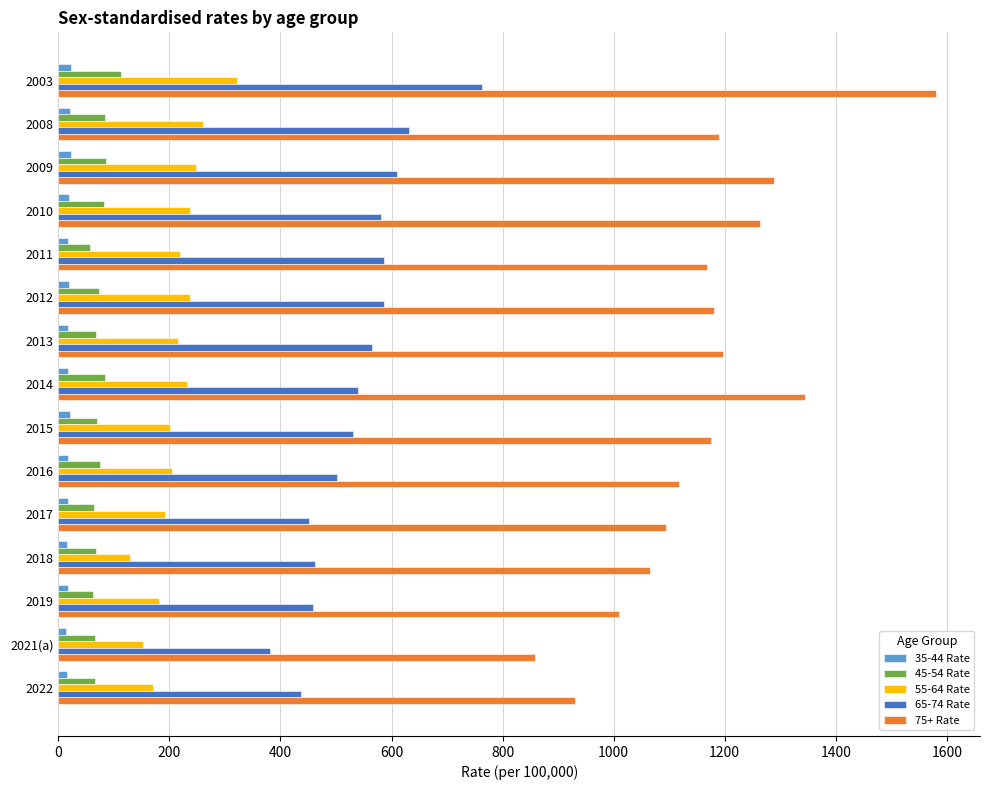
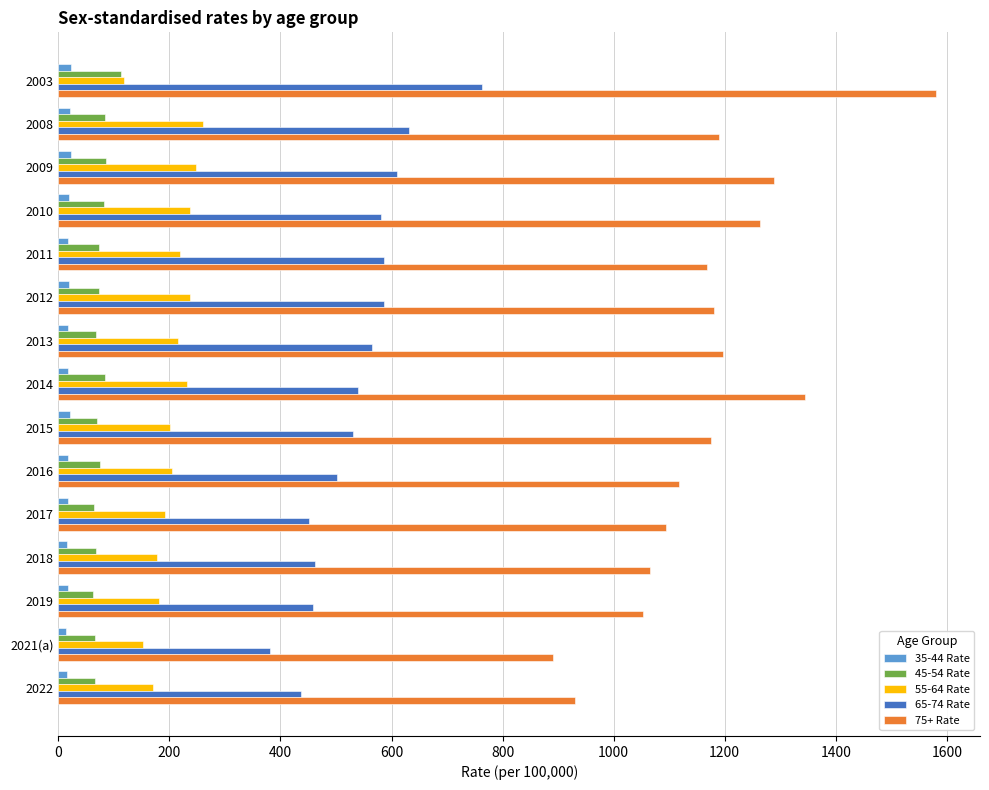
55-64 Rate, 2003: 320 -> 120
45-54 Rate, 2011: 60 -> 70
55-64 Rate, 2018: 130 -> 180
75+ Rate, 2019: 1010 -> 1050
75+ Rate, 2021(a): 860 -> 890
